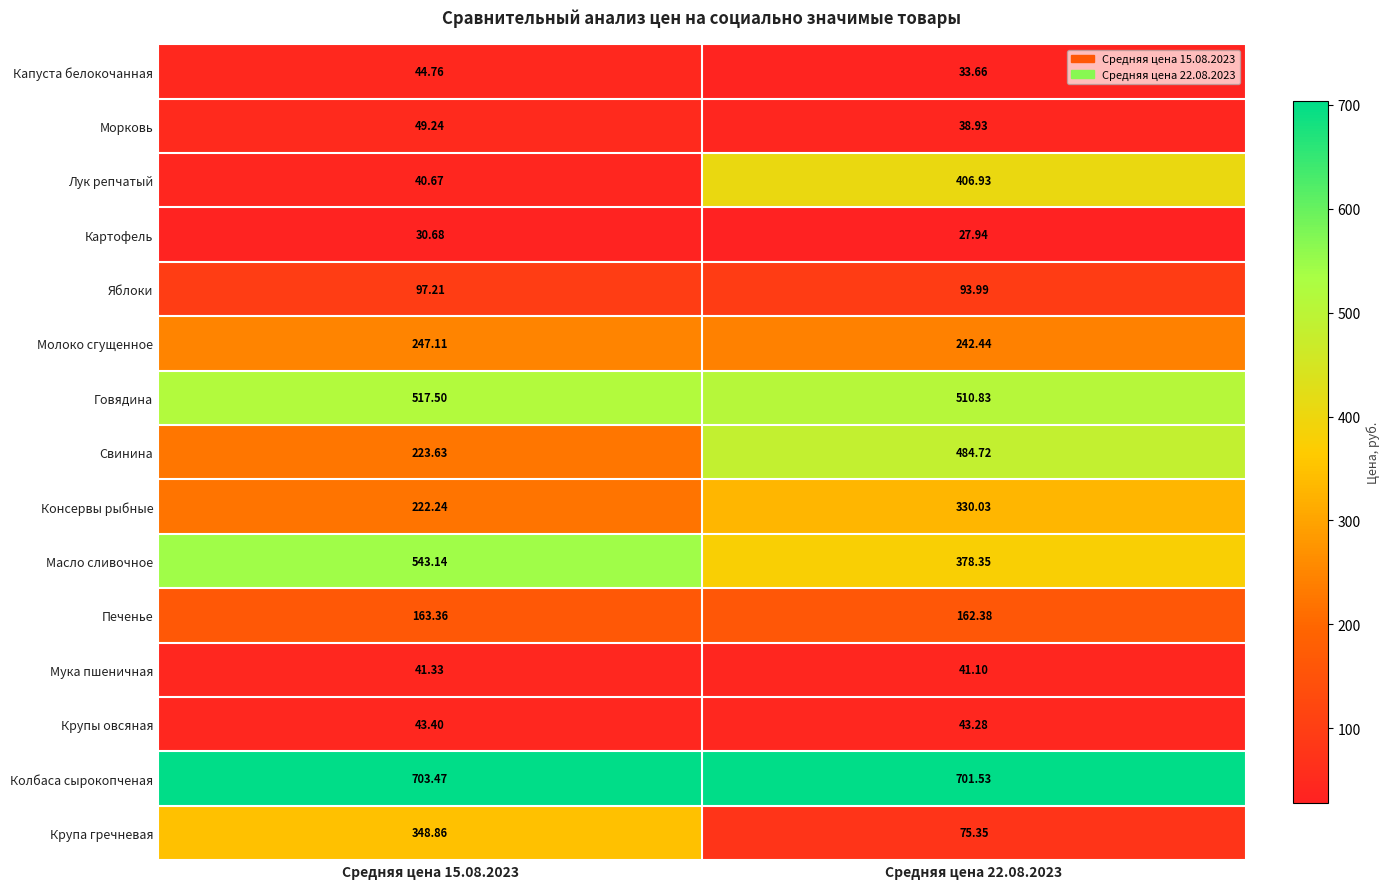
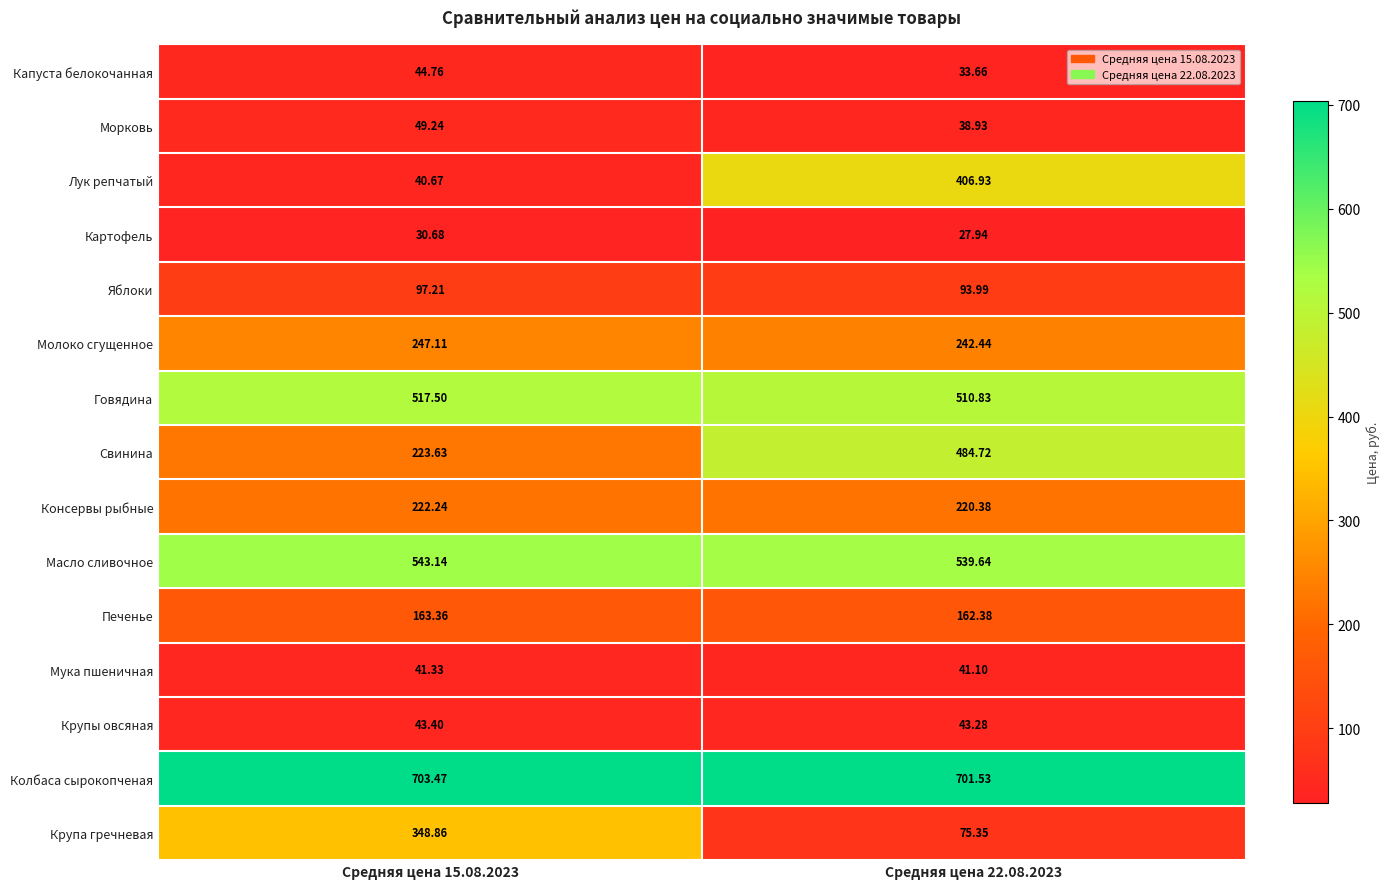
Консервы рыбные, Средняя цена 22.08.2023: 330.03 -> 220.38
Масло сливочное, Средняя цена 22.08.2023: 378.35 -> 539.64
